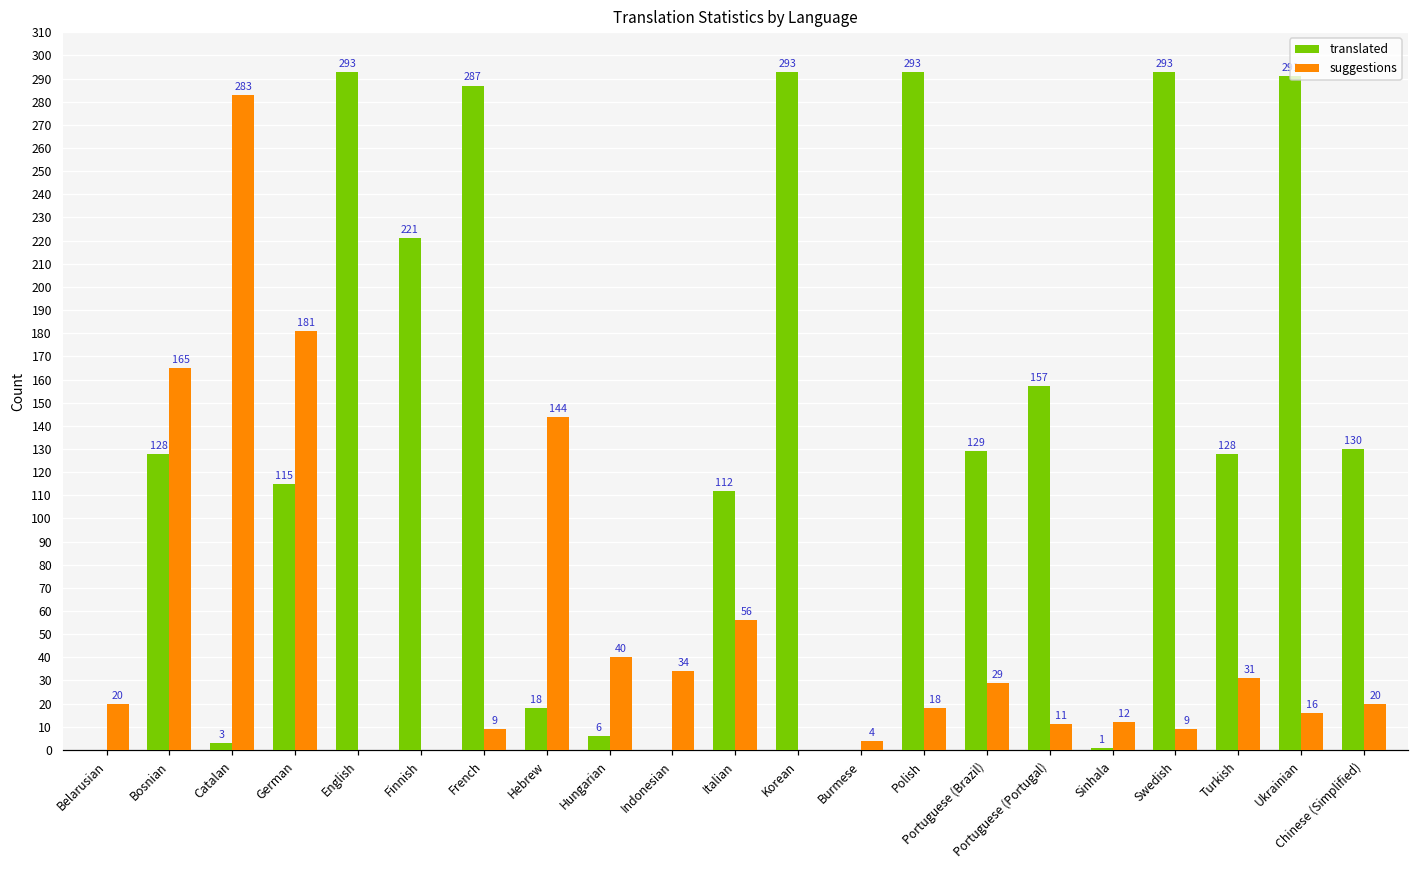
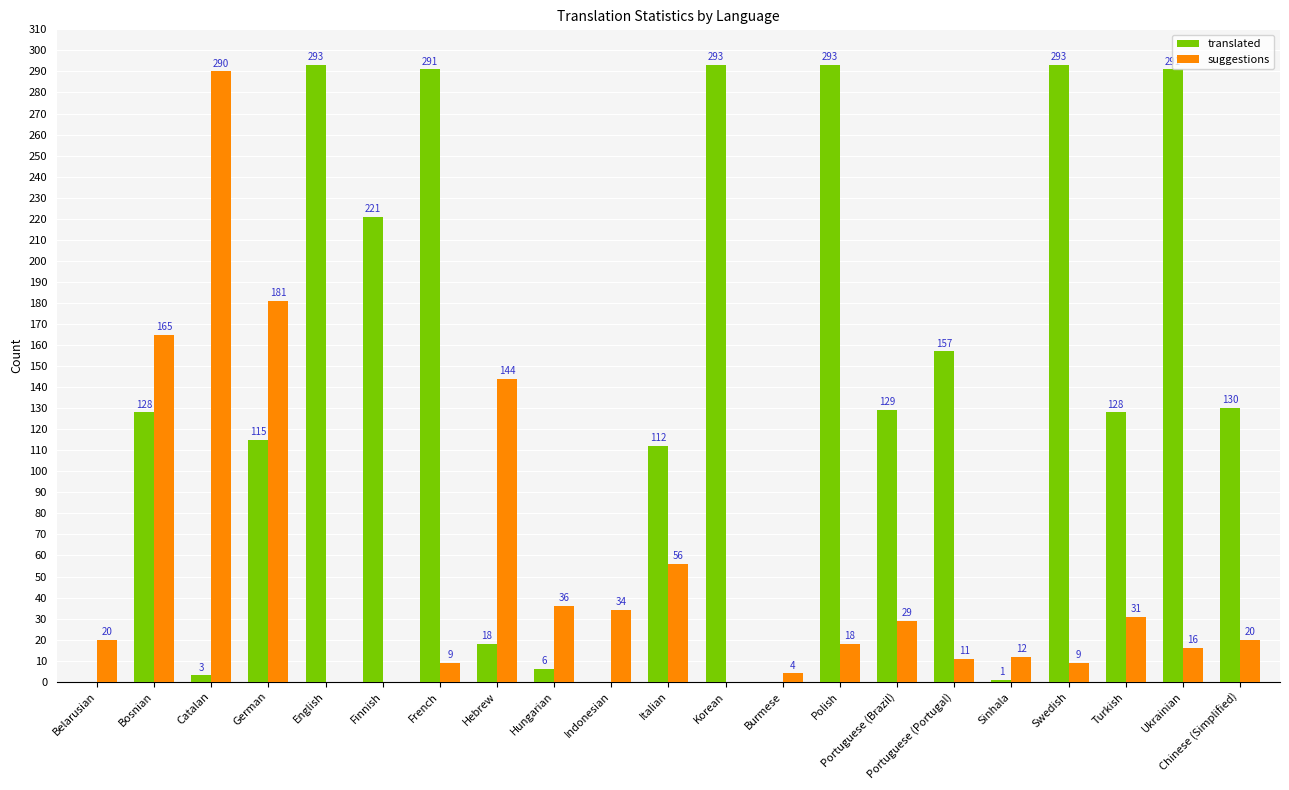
suggestions, Catalan: 283 -> 290
translated, French: 287 -> 291
suggestions, Hungarian: 40 -> 36
